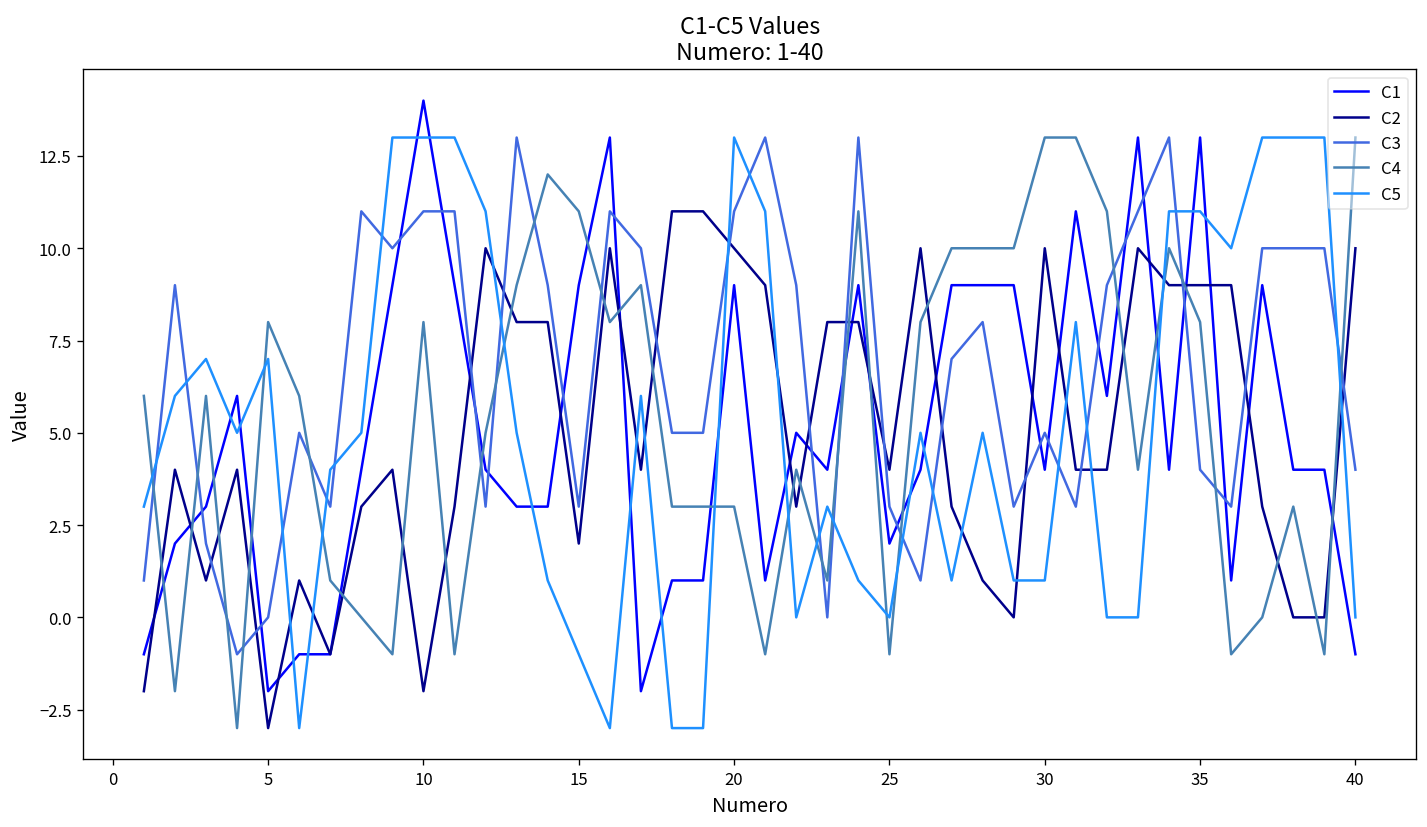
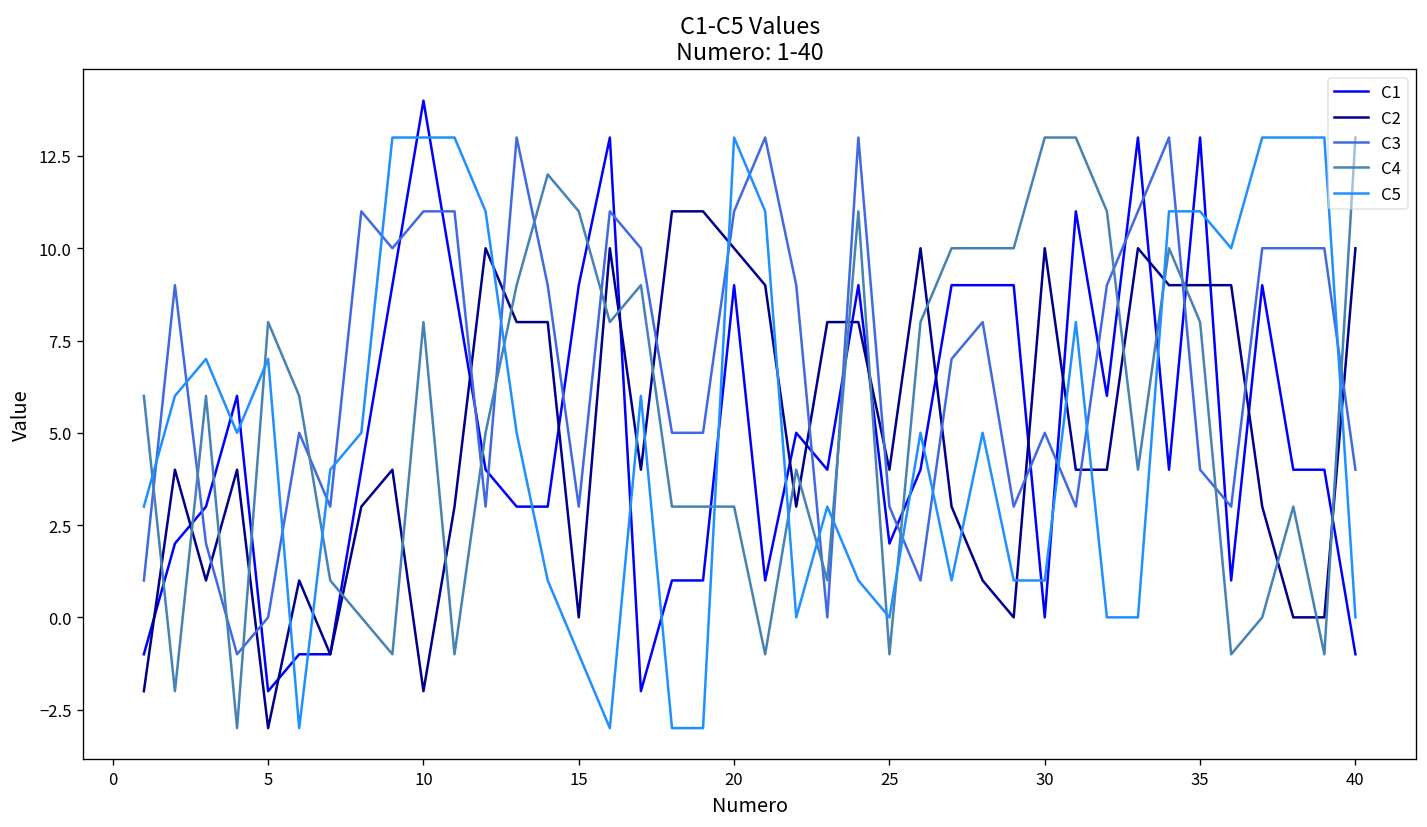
C2, 15: 2 -> 0
C1, 30: 4 -> 0
